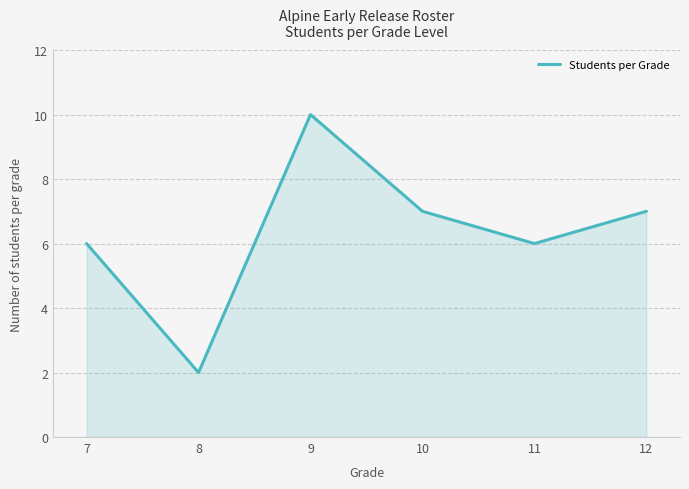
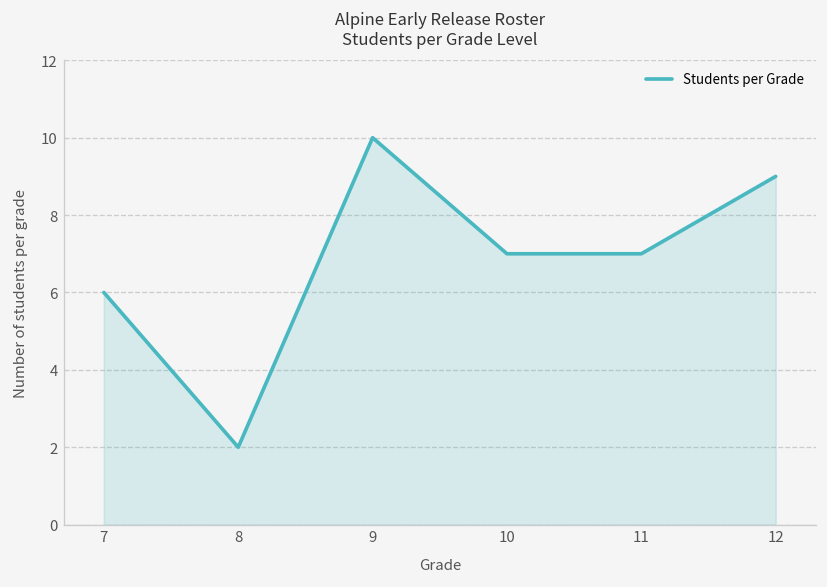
11: 6 -> 7
12: 7 -> 9
